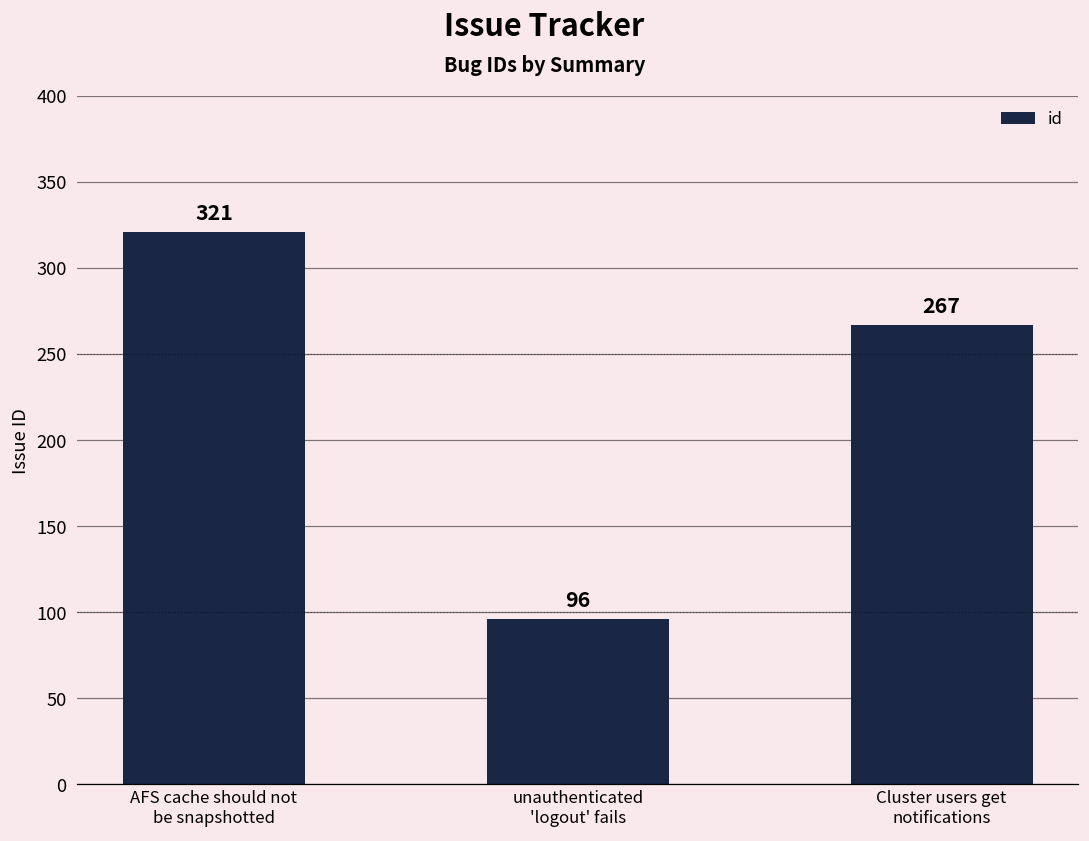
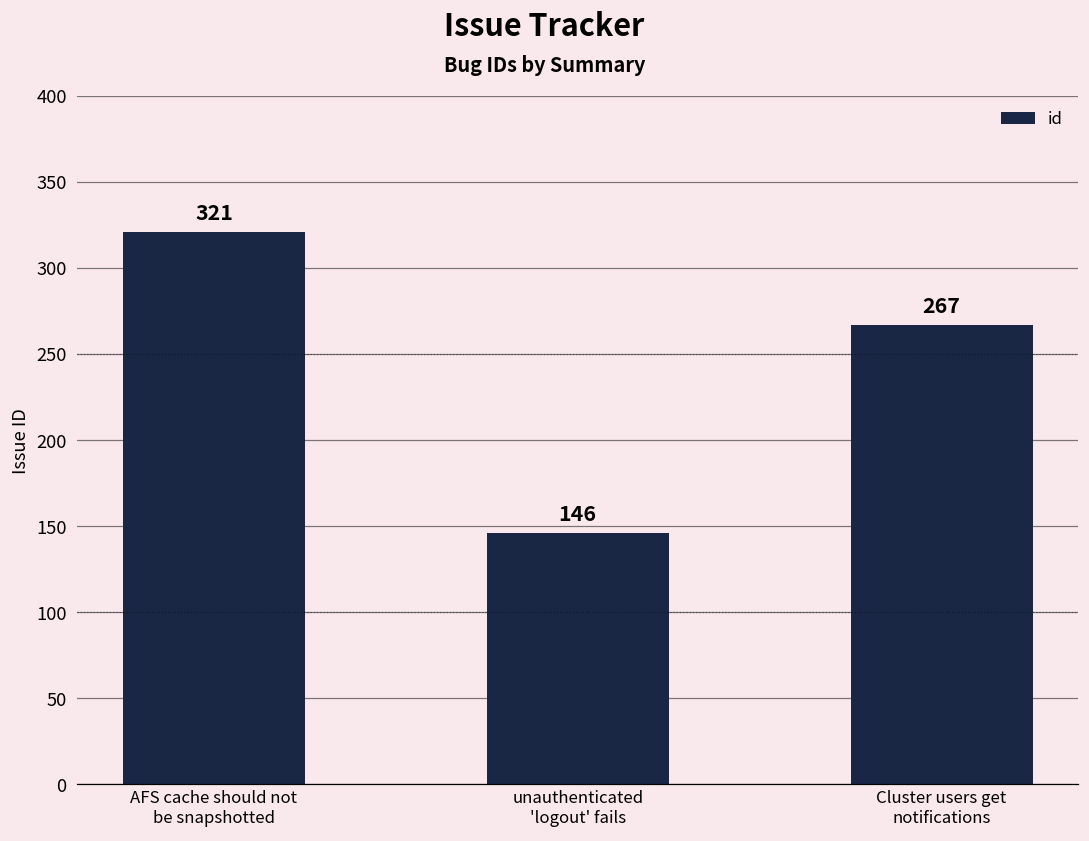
unauthenticated 'logout' fails: 96 -> 146
